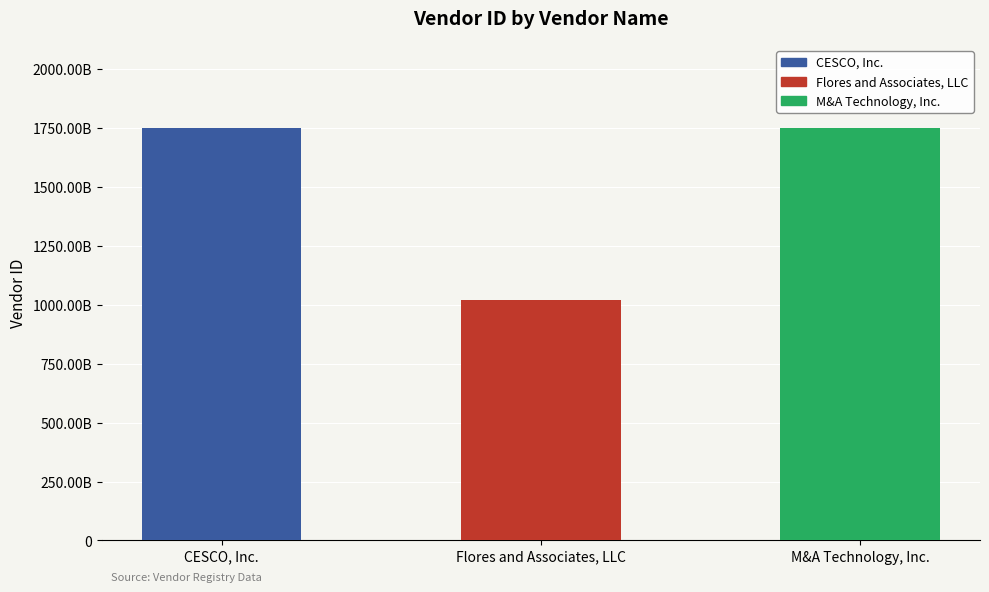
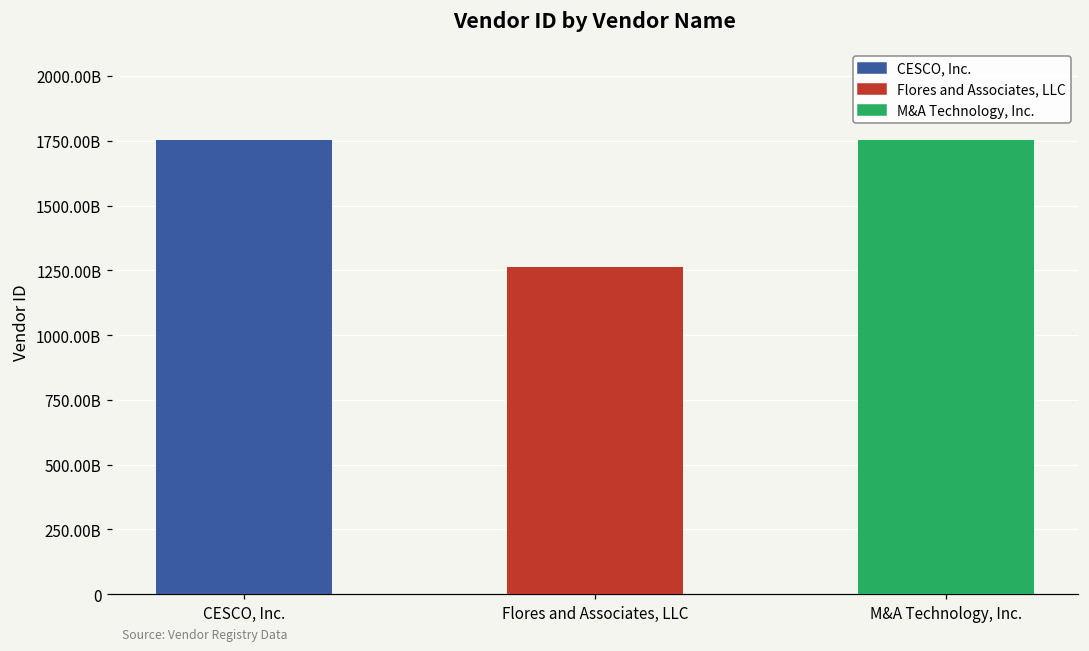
Flores and Associates, LLC: 1020000000000 -> 1260000000000
